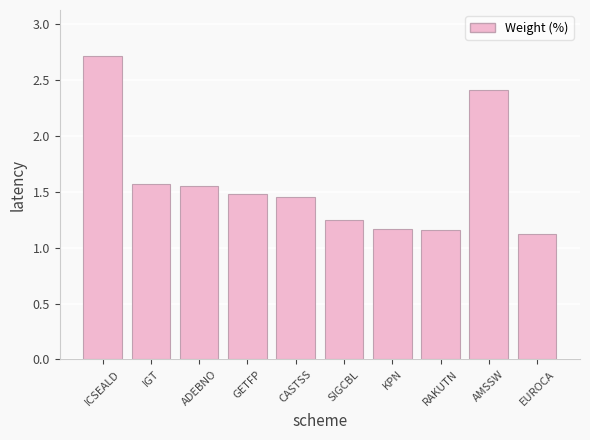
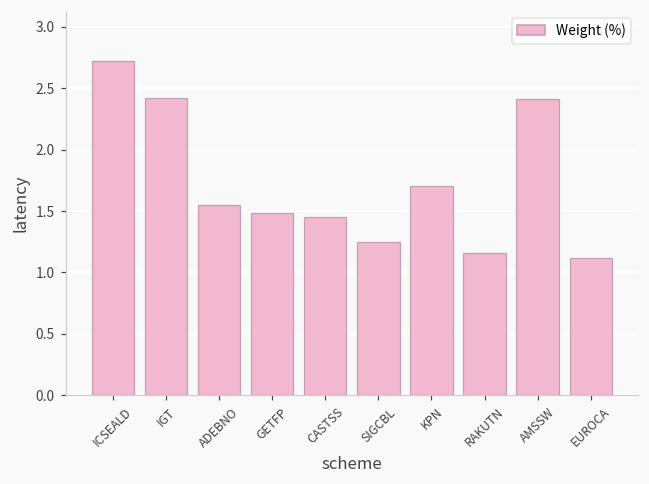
IGT: 1.57 -> 2.42
KPN: 1.17 -> 1.70
